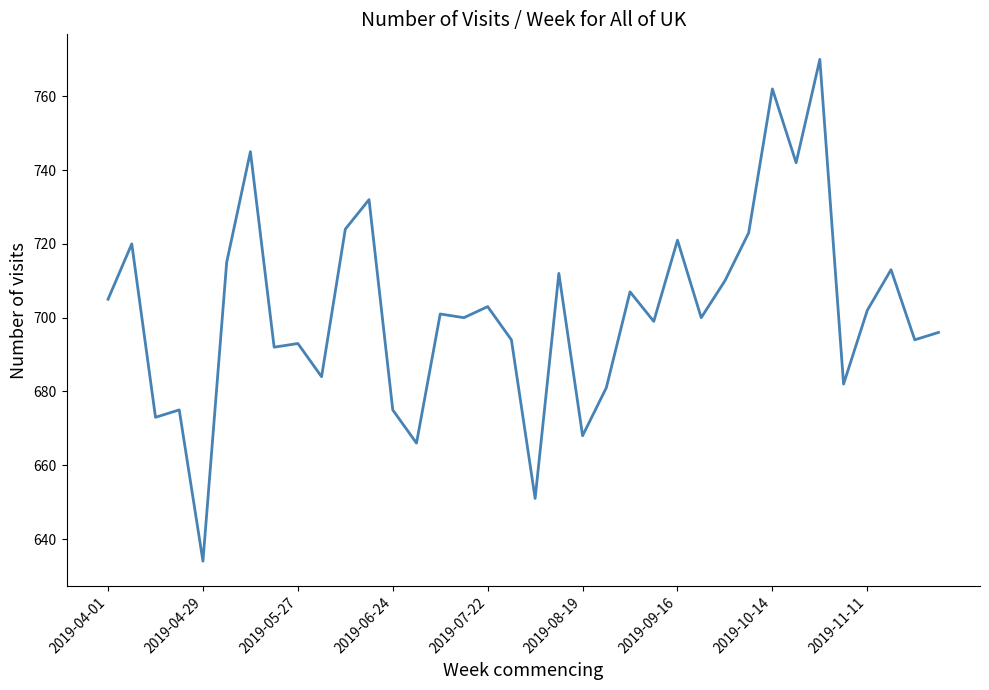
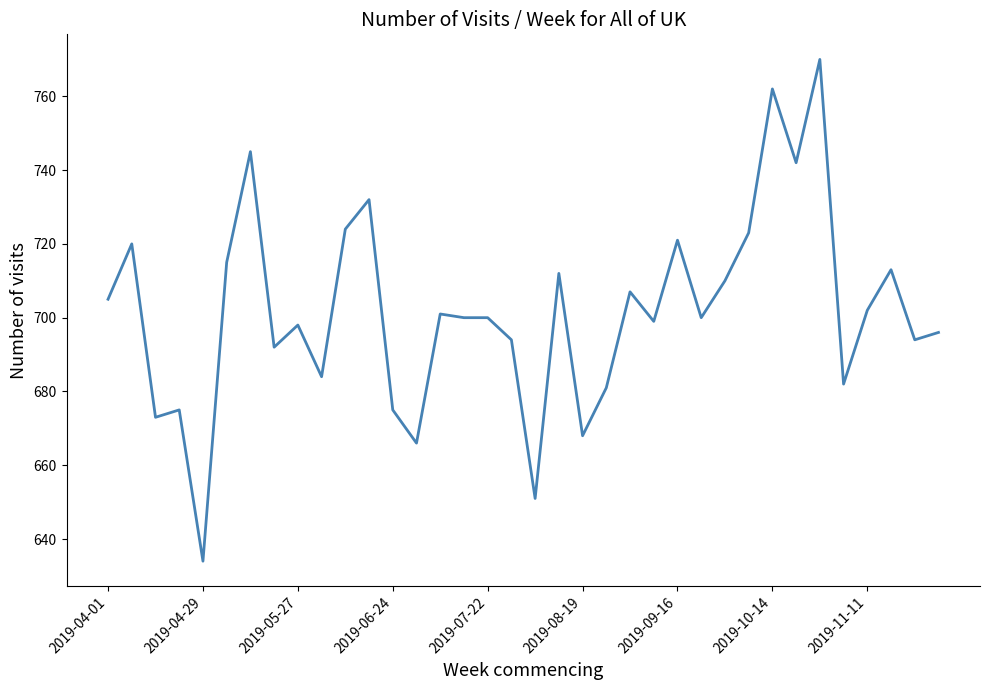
2019-05-27: 693 -> 698
2019-07-22: 703 -> 700
